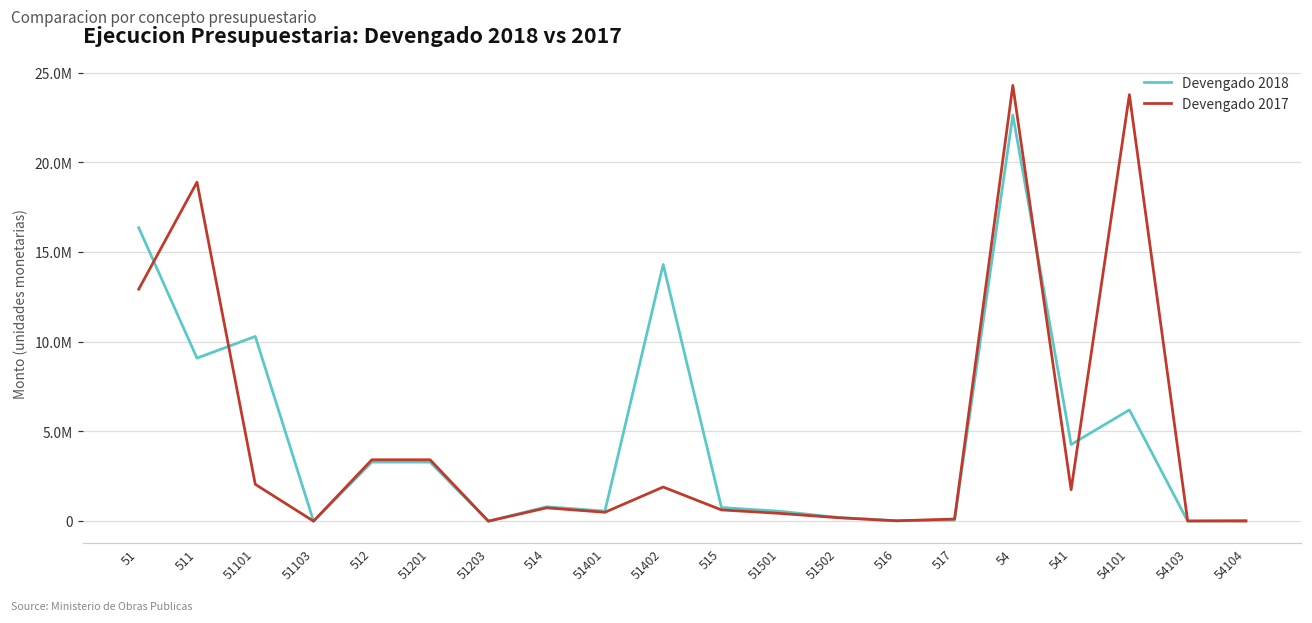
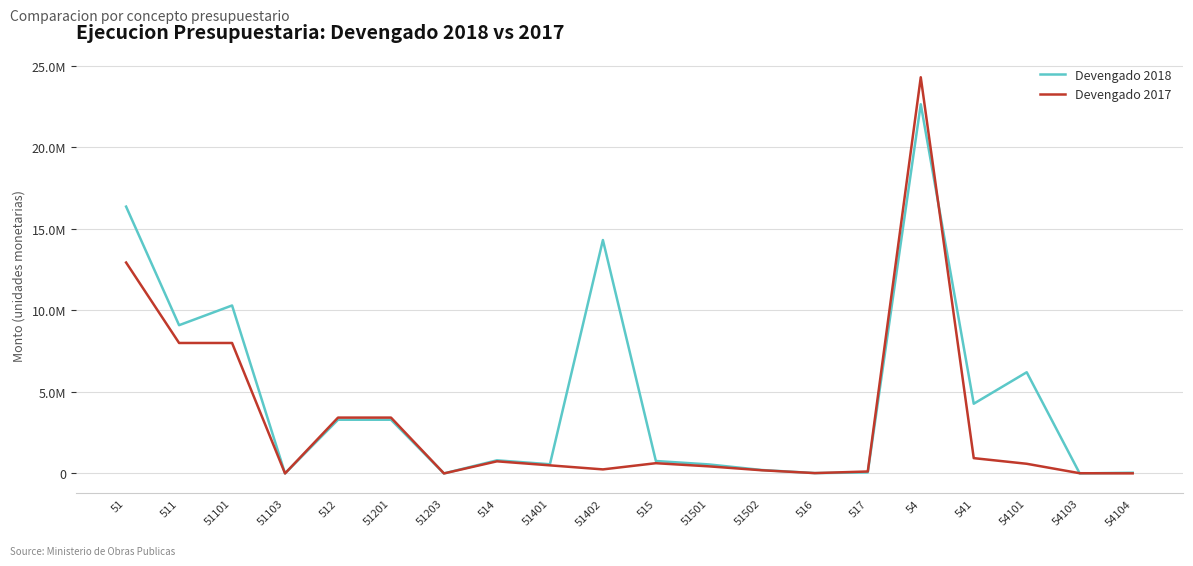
Devengado 2017, 511: 18900000 -> 8000000
Devengado 2017, 51101: 2100000 -> 8000000
Devengado 2017, 51402: 1900000 -> 200000
Devengado 2017, 541: 1800000 -> 900000
Devengado 2017, 54101: 23800000 -> 600000
